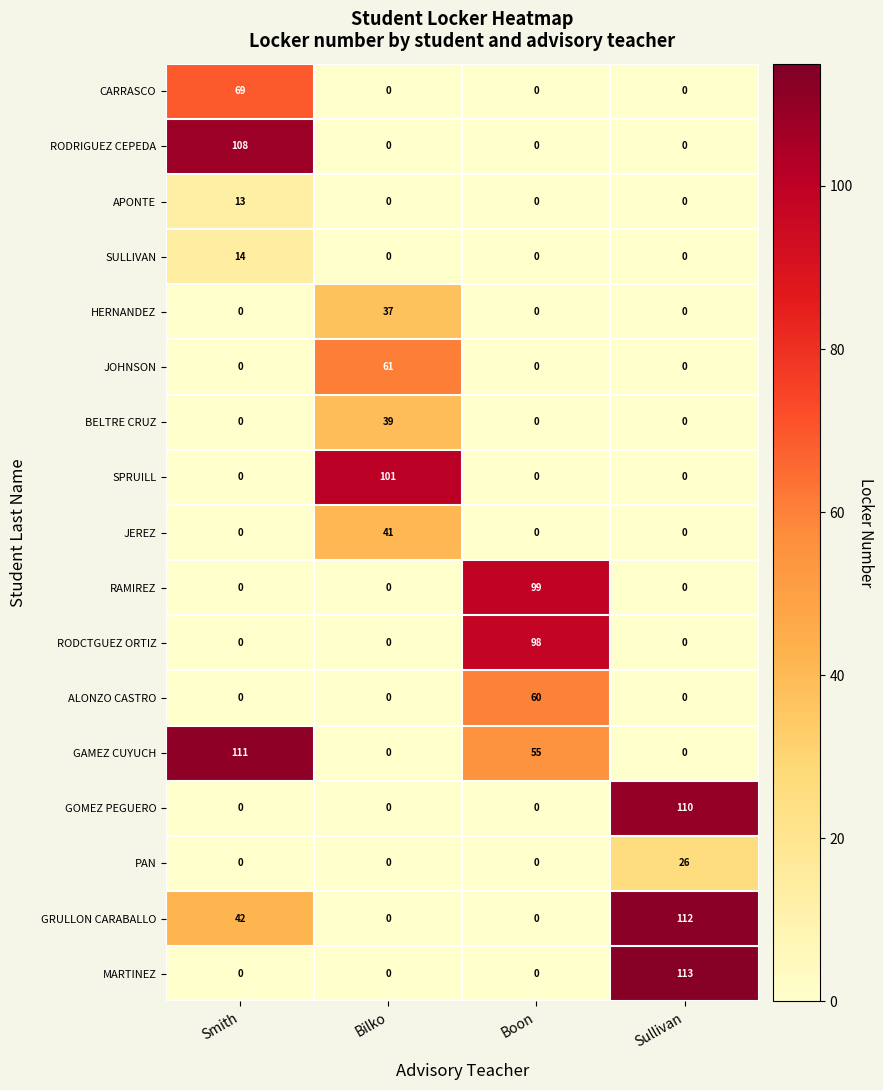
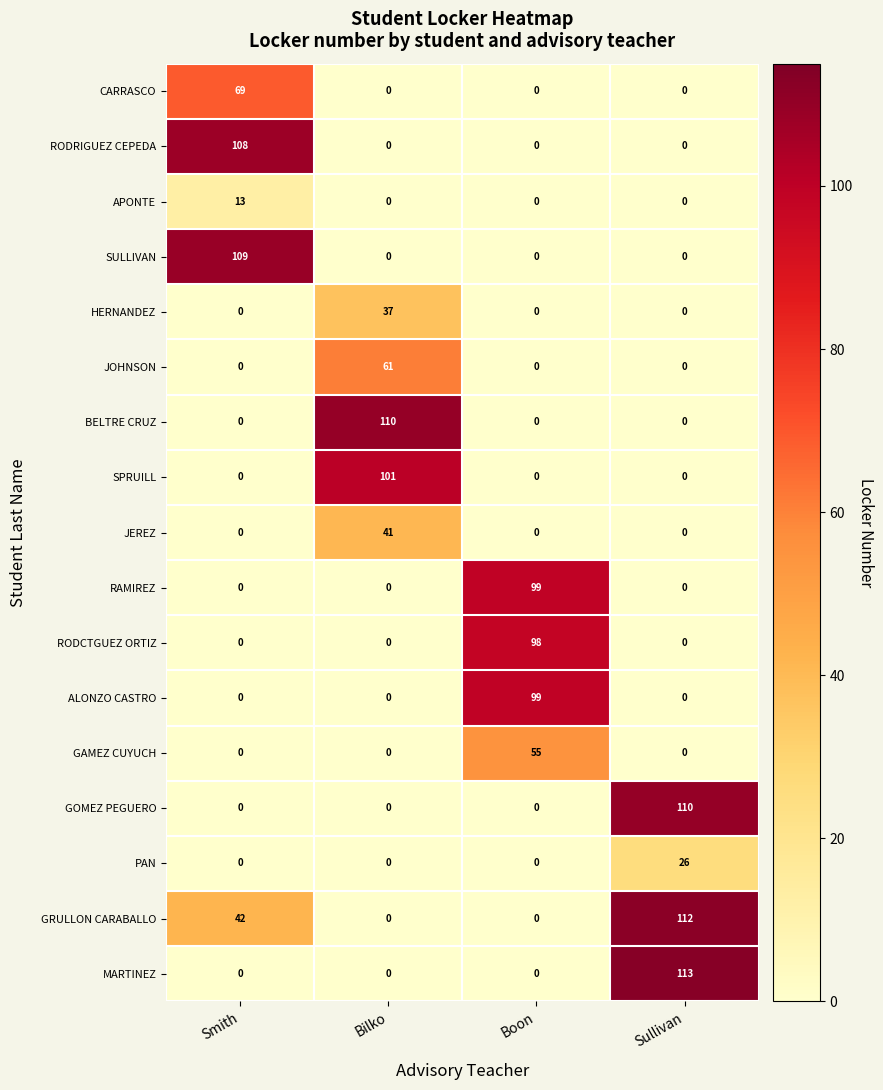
SULLIVAN, Smith: 14 -> 109
BELTRE CRUZ, Bilko: 39 -> 110
ALONZO CASTRO, Boon: 60 -> 99
GAMEZ CUYUCH, Smith: 111 -> 0
